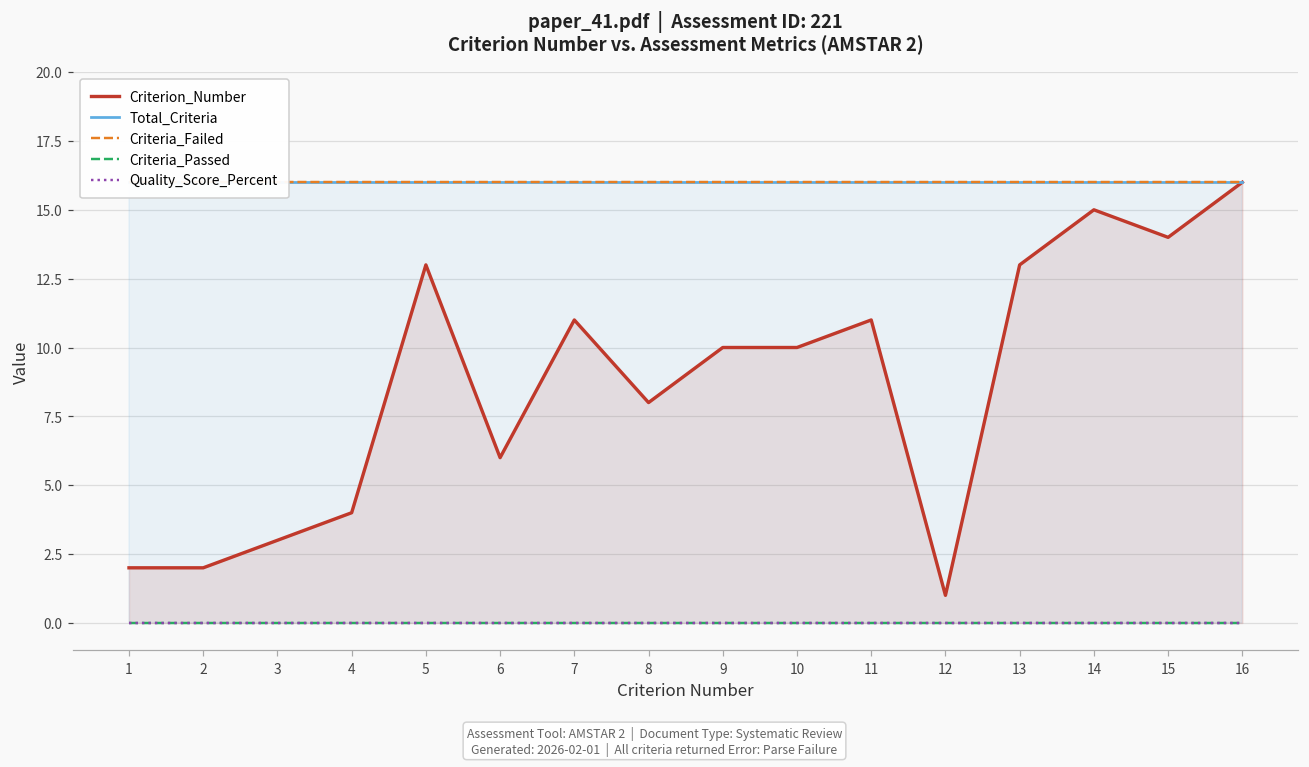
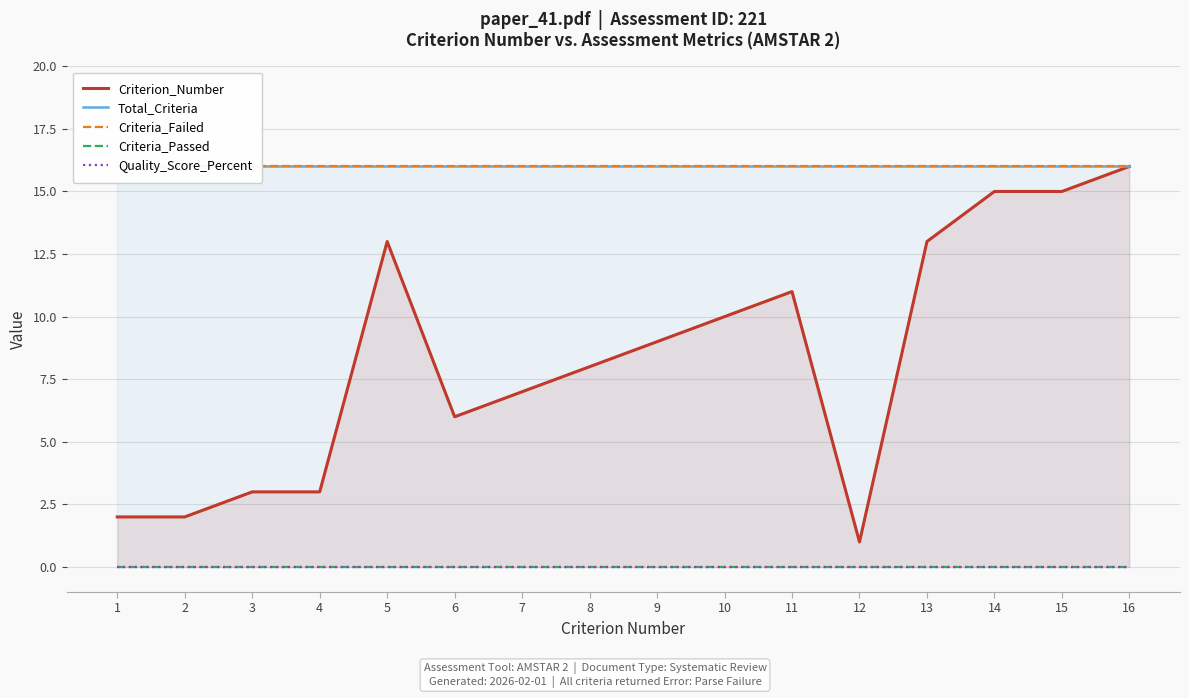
Criterion_Number, 4: 4 -> 3
Criterion_Number, 7: 11 -> 7
Criterion_Number, 9: 10 -> 9
Criterion_Number, 15: 14 -> 15
